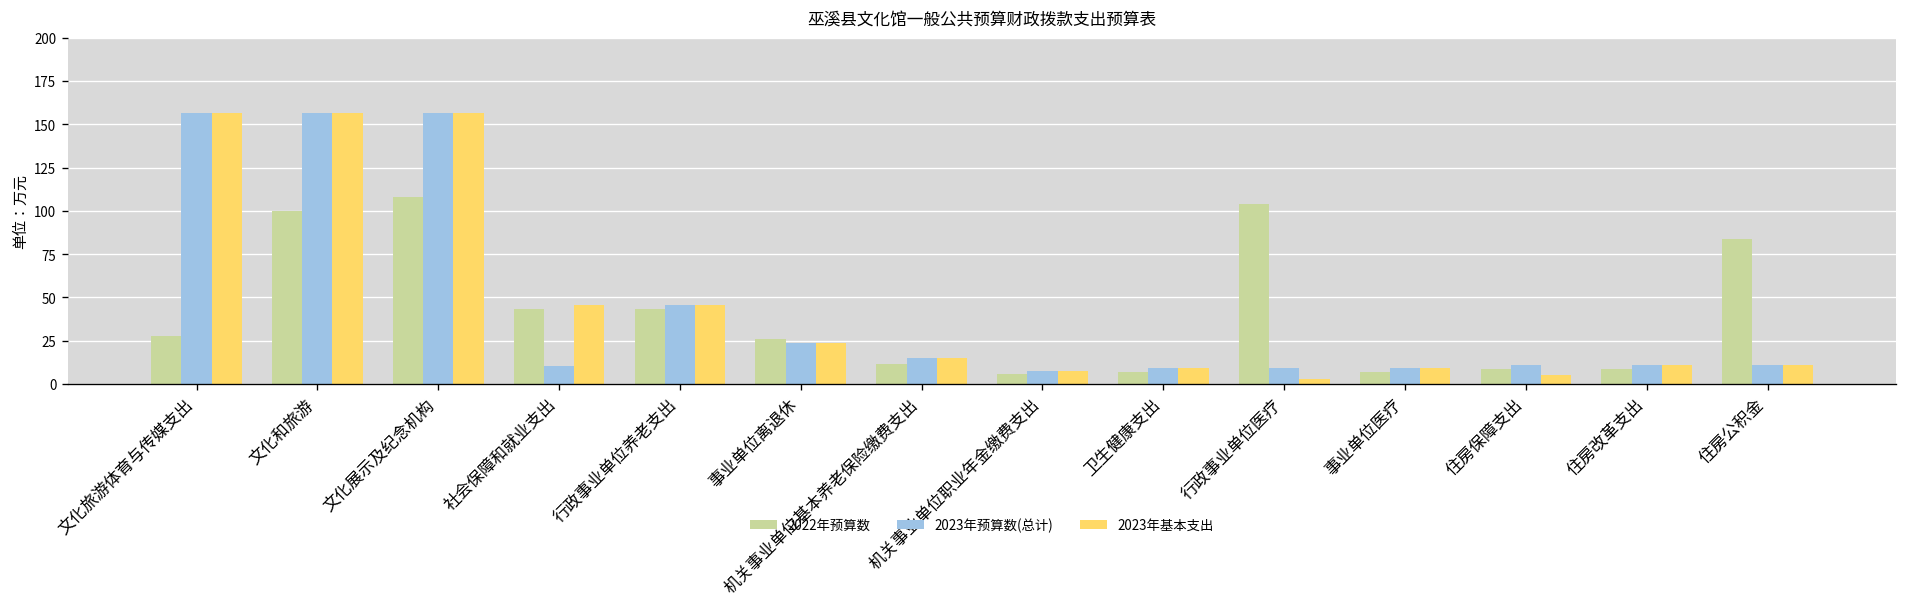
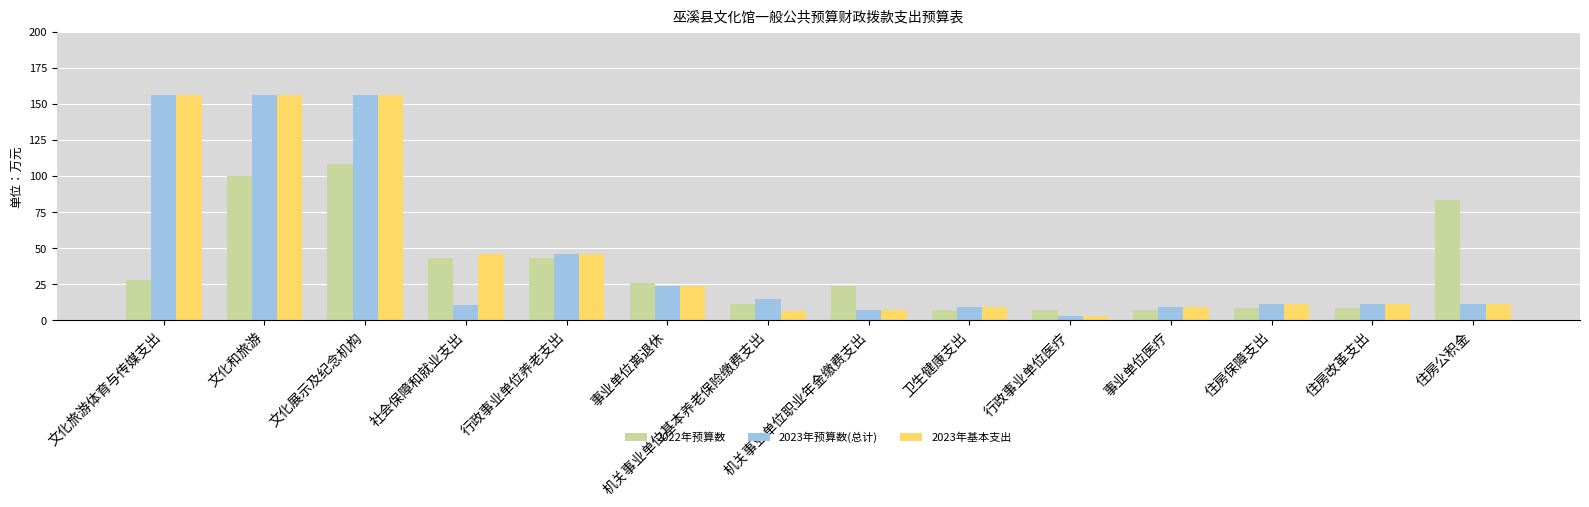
2023年基本支出, 机关事业单位基本养老保险缴费支出: 15 -> 7
2022年预算数, 机关事业单位职业年金缴费支出: 6 -> 24
2022年预算数, 行政事业单位医疗: 104 -> 7
2023年预算数(总计), 行政事业单位医疗: 9 -> 3
2023年基本支出, 住房保障支出: 5 -> 11
